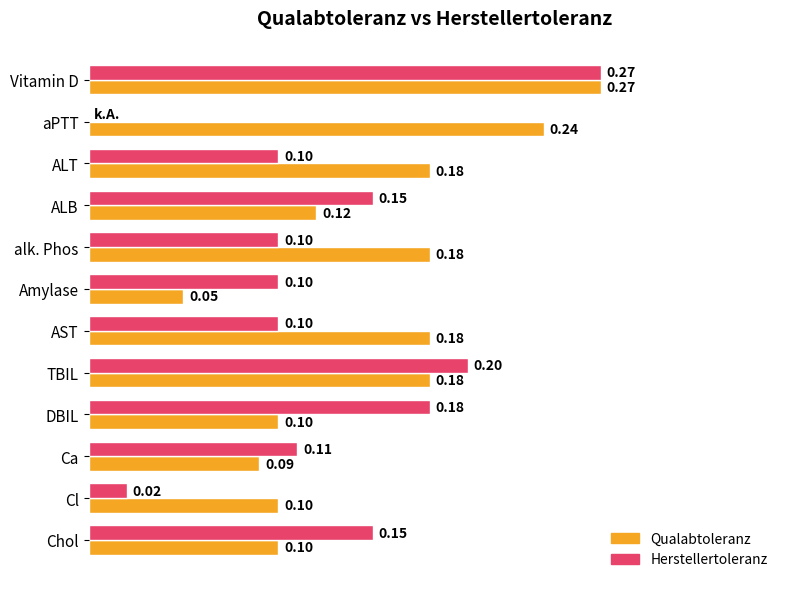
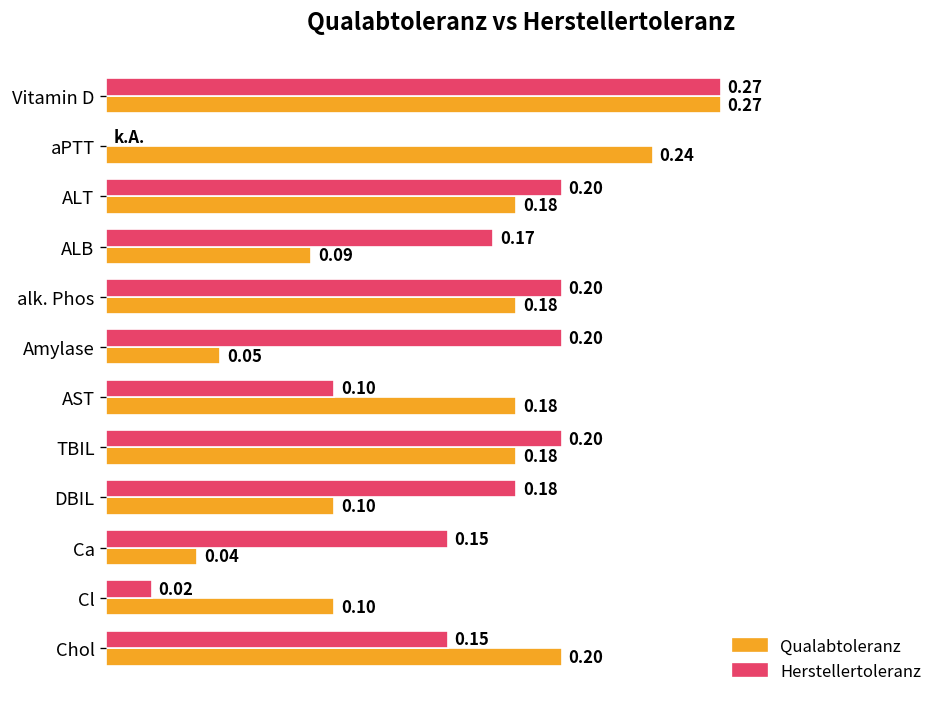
Herstellertoleranz, ALT: 0.10 -> 0.20
Herstellertoleranz, ALB: 0.15 -> 0.17
Qualabtoleranz, ALB: 0.12 -> 0.09
Herstellertoleranz, alk. Phos: 0.10 -> 0.20
Herstellertoleranz, Amylase: 0.10 -> 0.20
Herstellertoleranz, Ca: 0.11 -> 0.15
Qualabtoleranz, Ca: 0.09 -> 0.04
Qualabtoleranz, Chol: 0.10 -> 0.20
